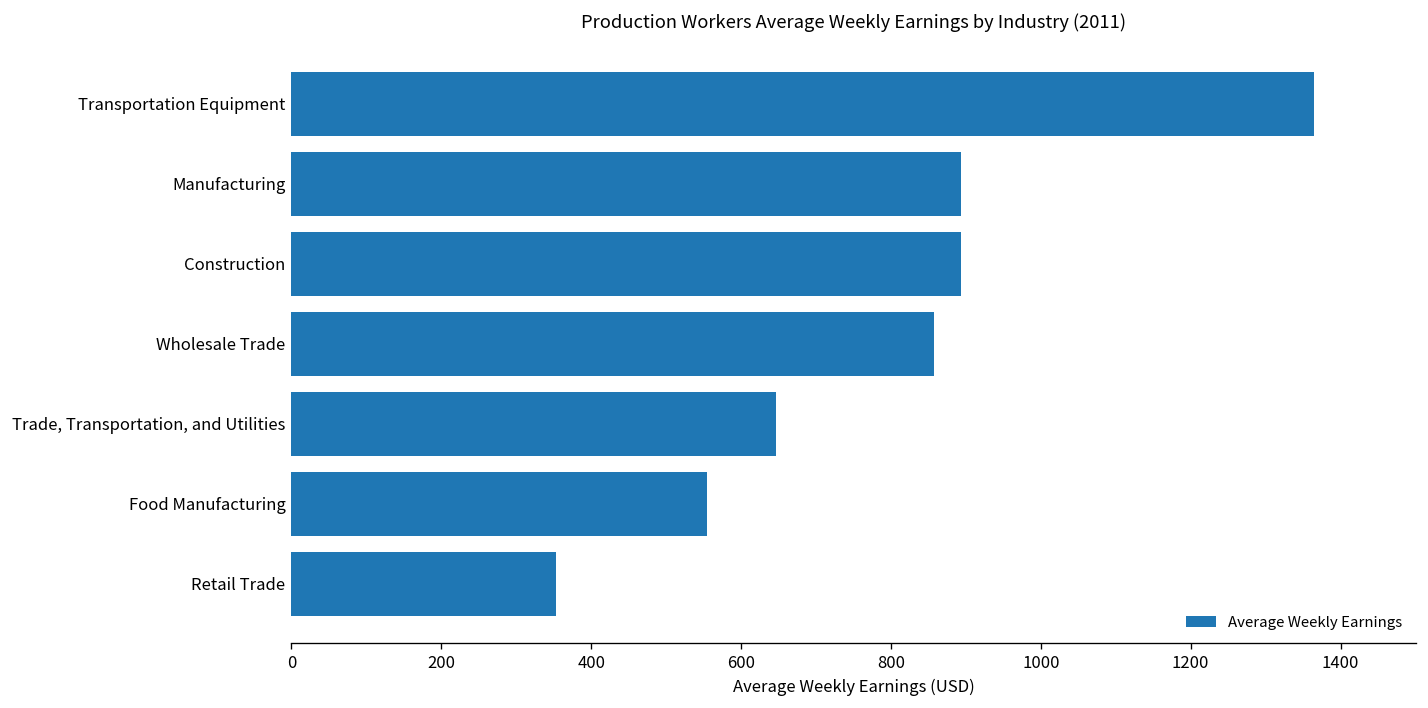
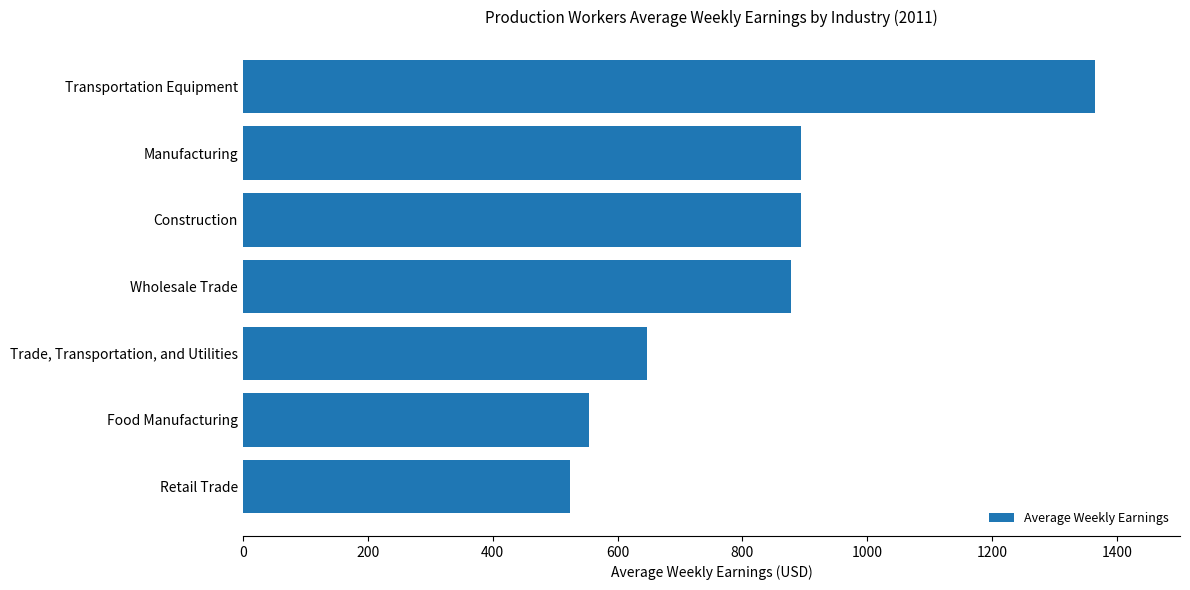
Wholesale Trade: 860 -> 880
Retail Trade: 350 -> 520
